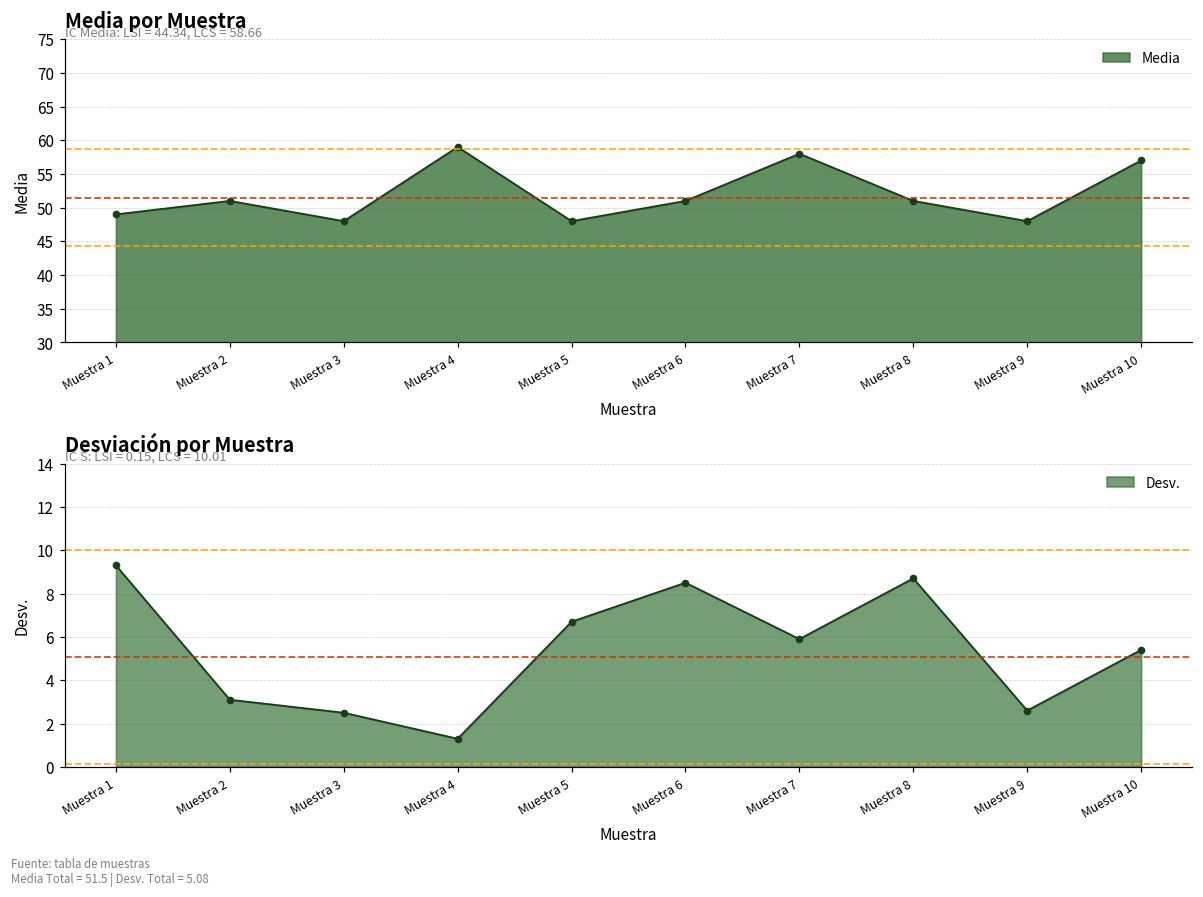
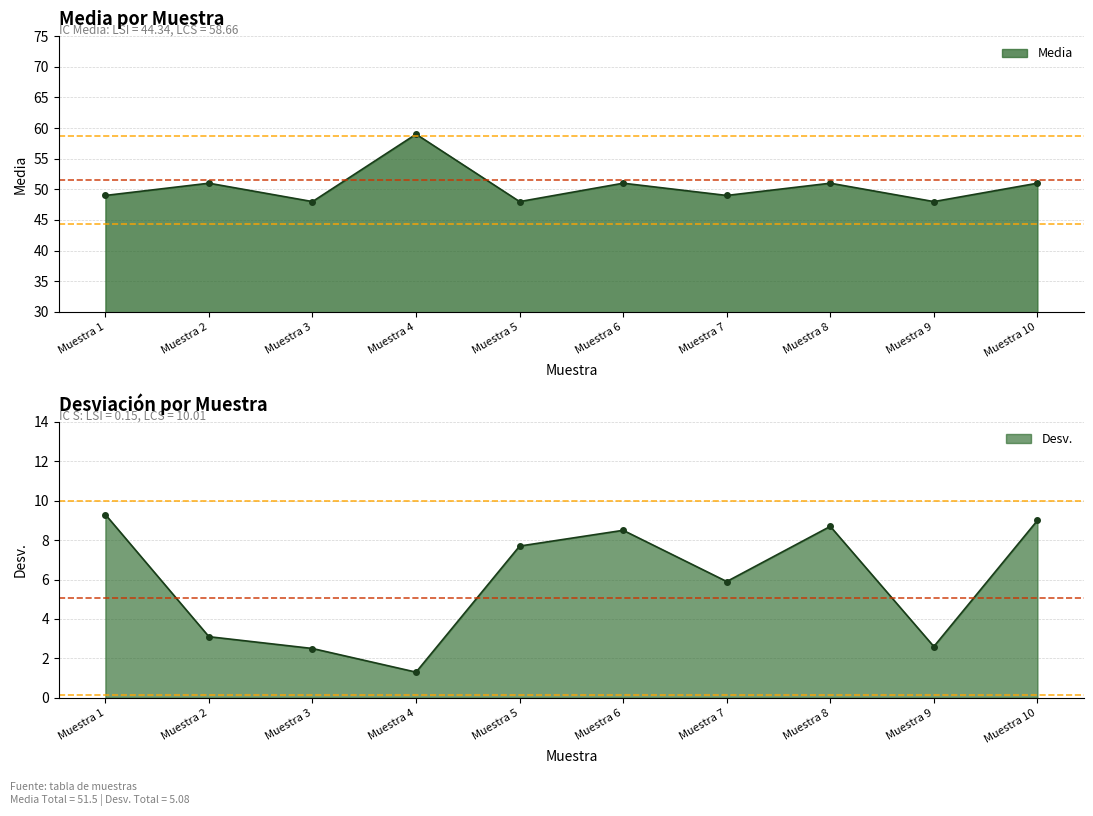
Media por Muestra, Muestra 7: 58 -> 49
Media por Muestra, Muestra 10: 57 -> 51
Desviación por Muestra, Muestra 5: 6.7 -> 7.7
Desviación por Muestra, Muestra 10: 5.4 -> 9.0
